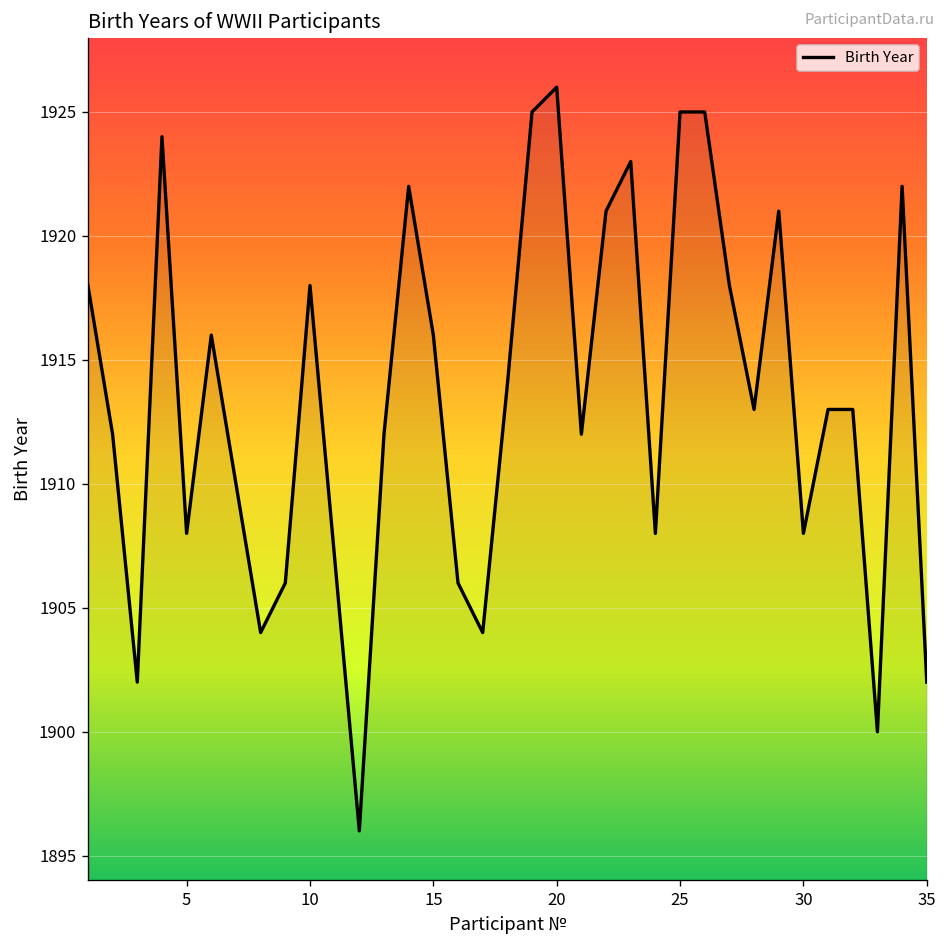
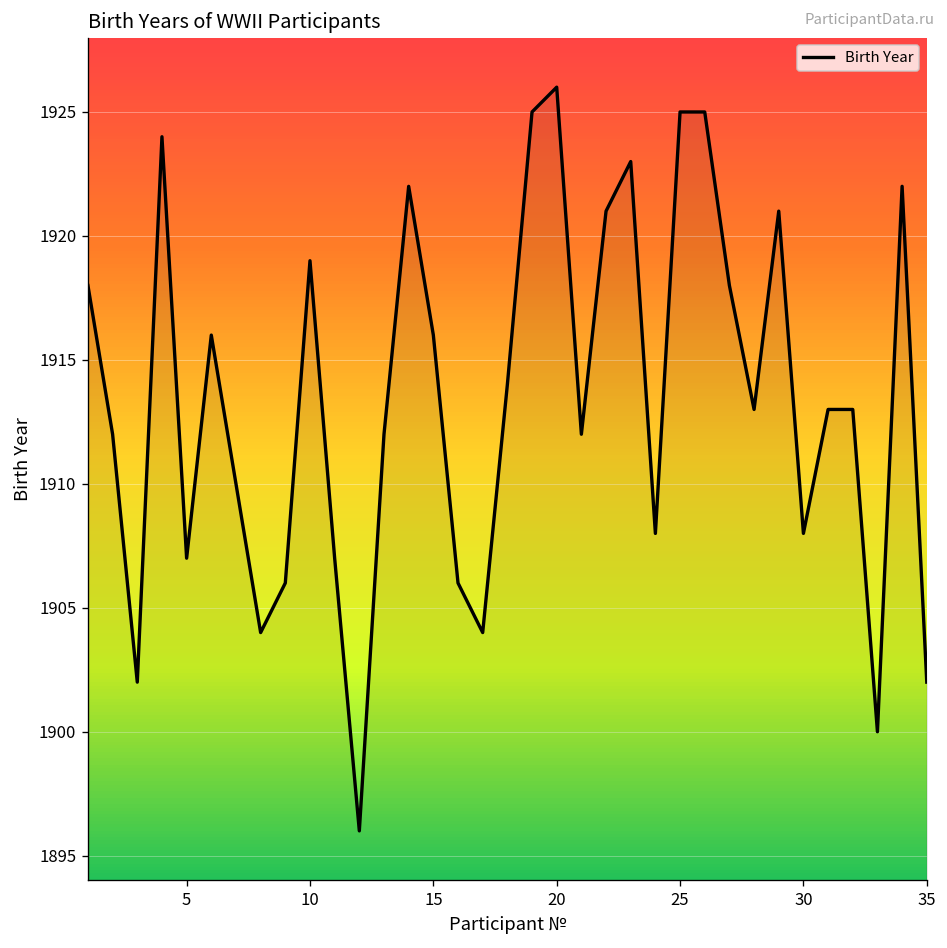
5: 1908 -> 1907
10: 1918 -> 1919
